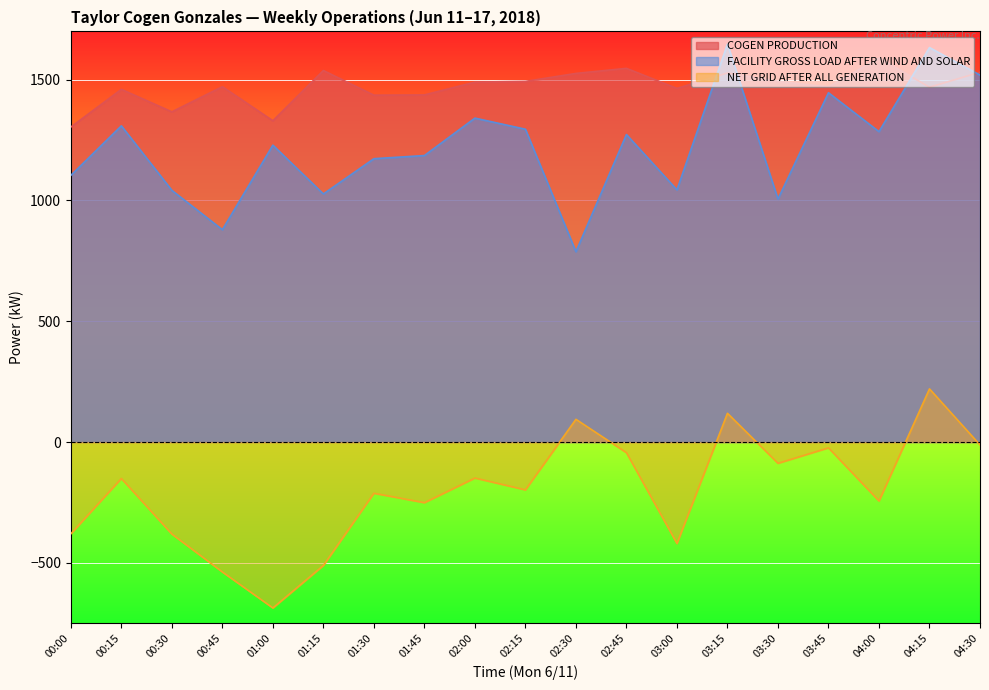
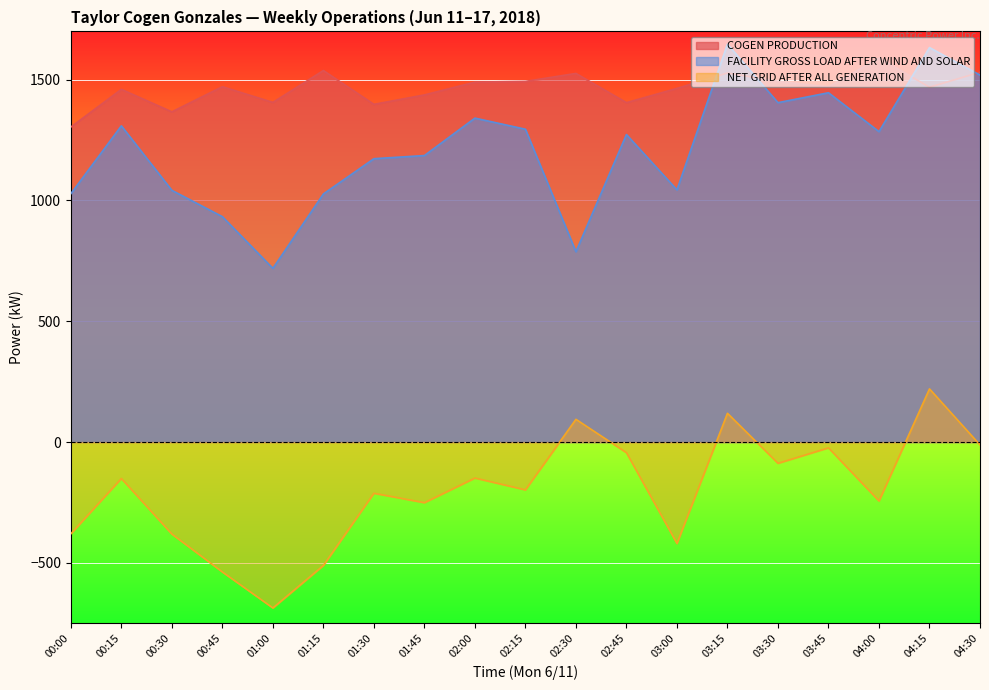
FACILITY GROSS LOAD AFTER WIND AND SOLAR, 00:00: 1100 -> 1030
FACILITY GROSS LOAD AFTER WIND AND SOLAR, 00:45: 880 -> 930
COGEN PRODUCTION, 01:00: 1330 -> 1410
FACILITY GROSS LOAD AFTER WIND AND SOLAR, 01:00: 1230 -> 720
COGEN PRODUCTION, 01:30: 1440 -> 1400
COGEN PRODUCTION, 02:45: 1550 -> 1410
FACILITY GROSS LOAD AFTER WIND AND SOLAR, 03:30: 1010 -> 1410
